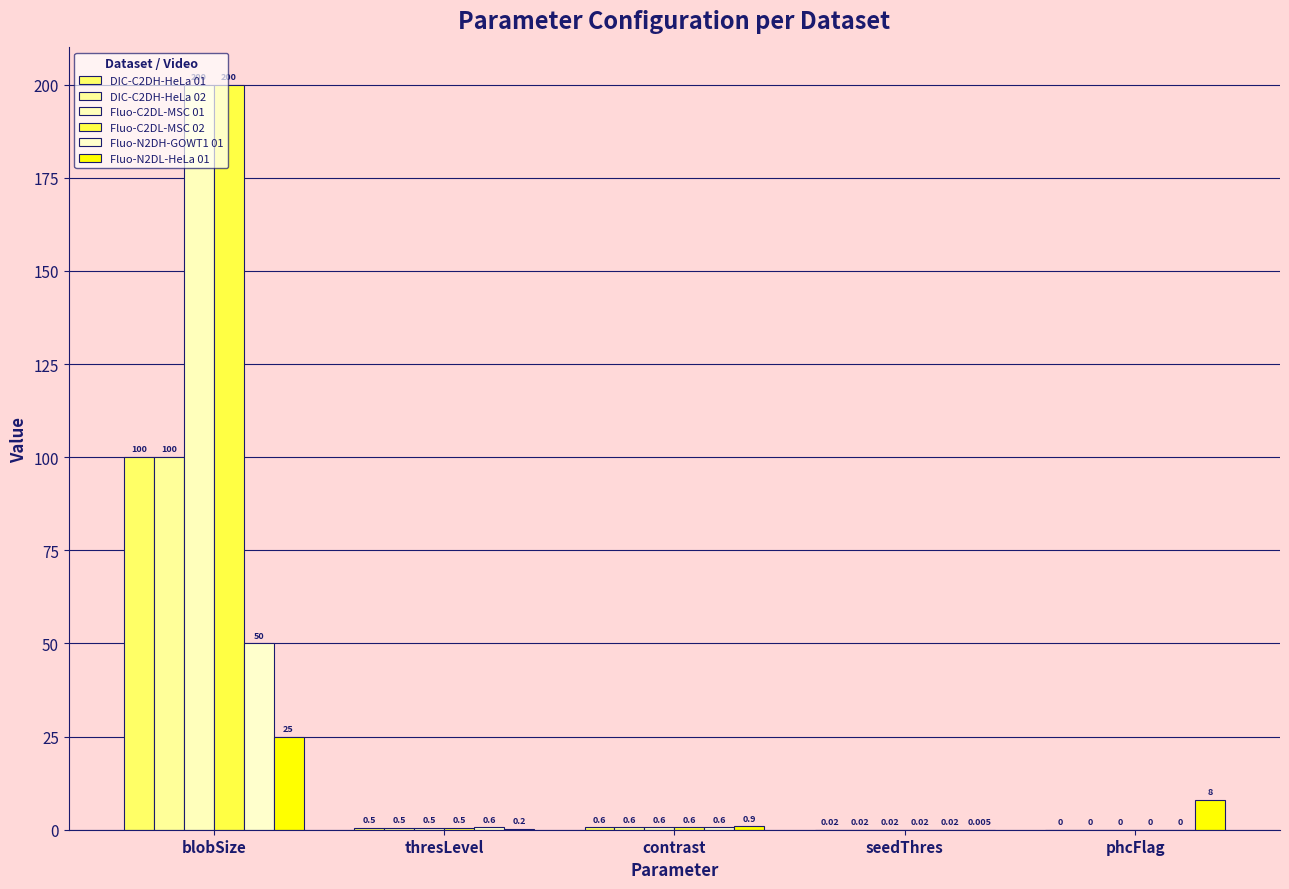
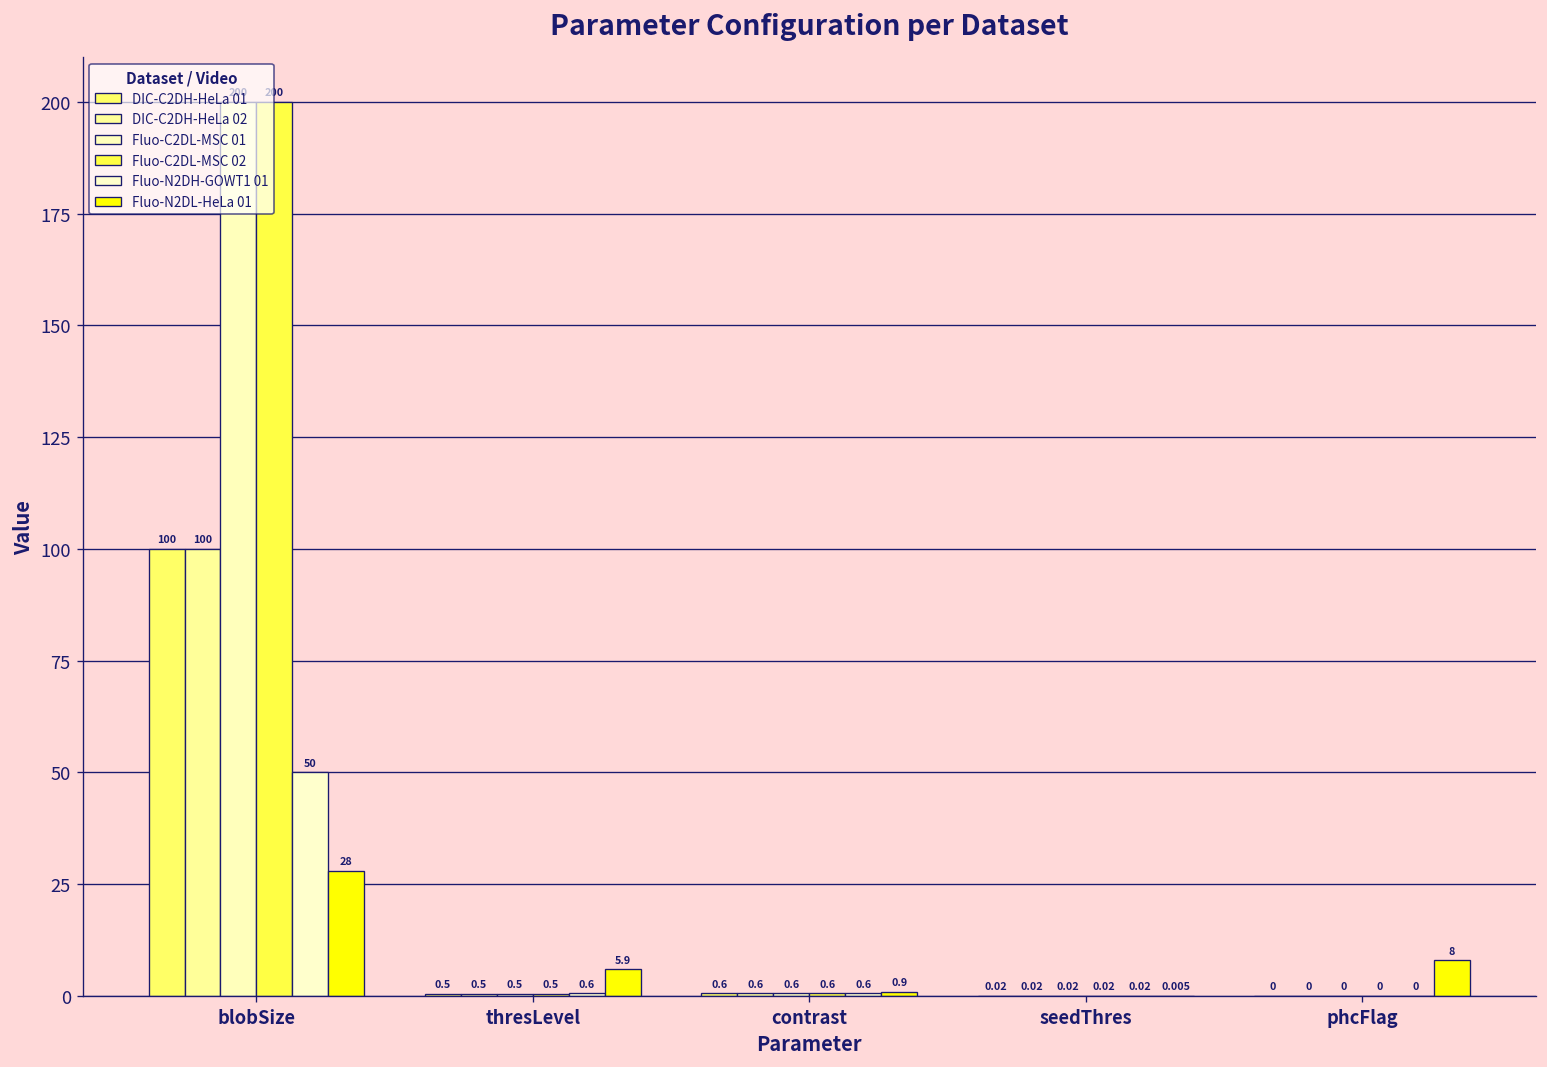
Fluo-N2DL-HeLa 01, blobSize: 25 -> 28
Fluo-N2DL-HeLa 01, thresLevel: 0.2 -> 5.9
